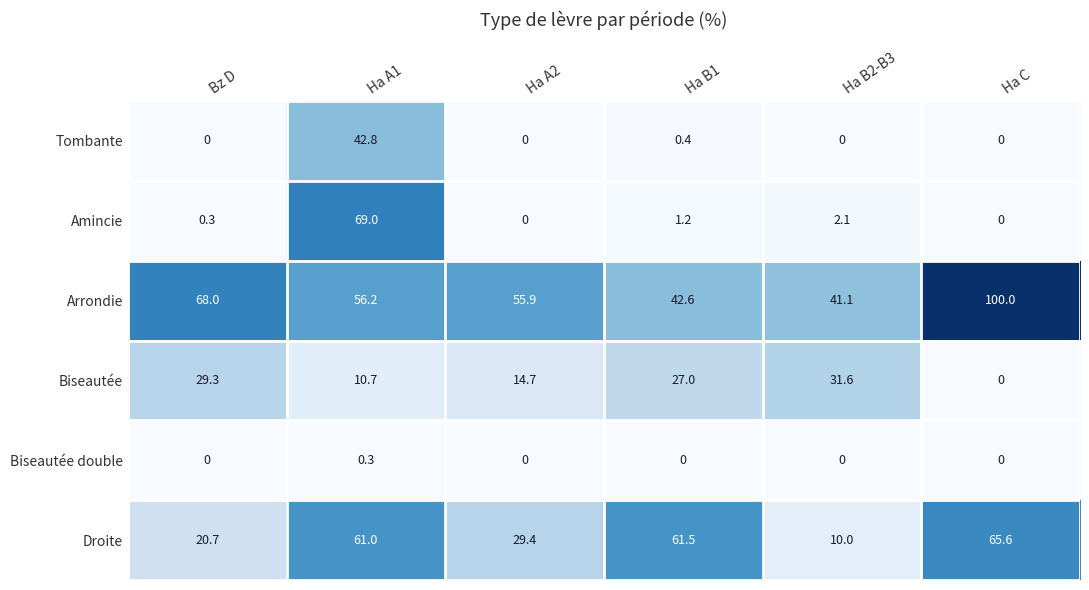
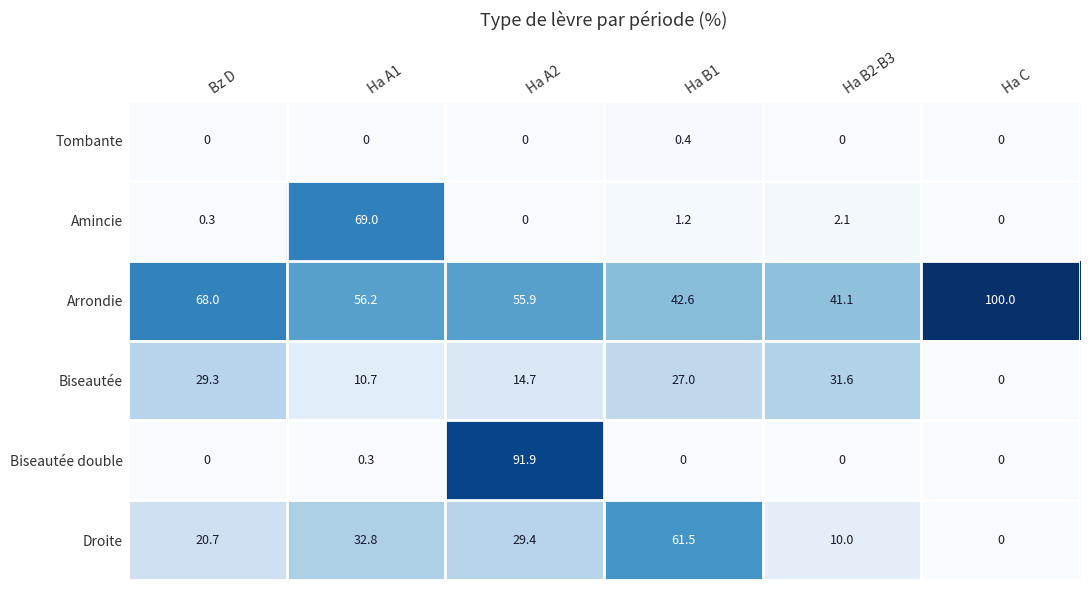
Tombante, Ha A1: 42.8 -> 0
Biseautée double, Ha A2: 0 -> 91.9
Droite, Ha A1: 61.0 -> 32.8
Droite, Ha C: 65.6 -> 0
